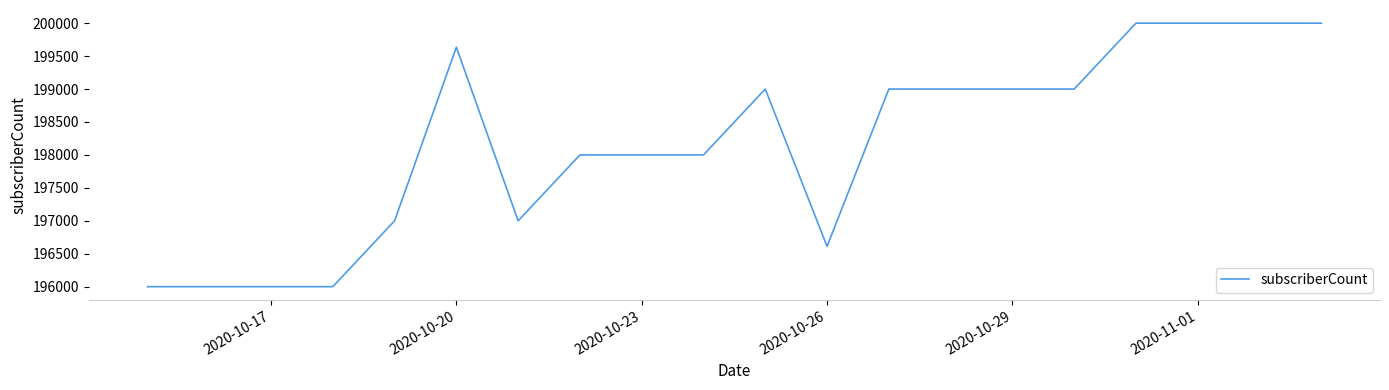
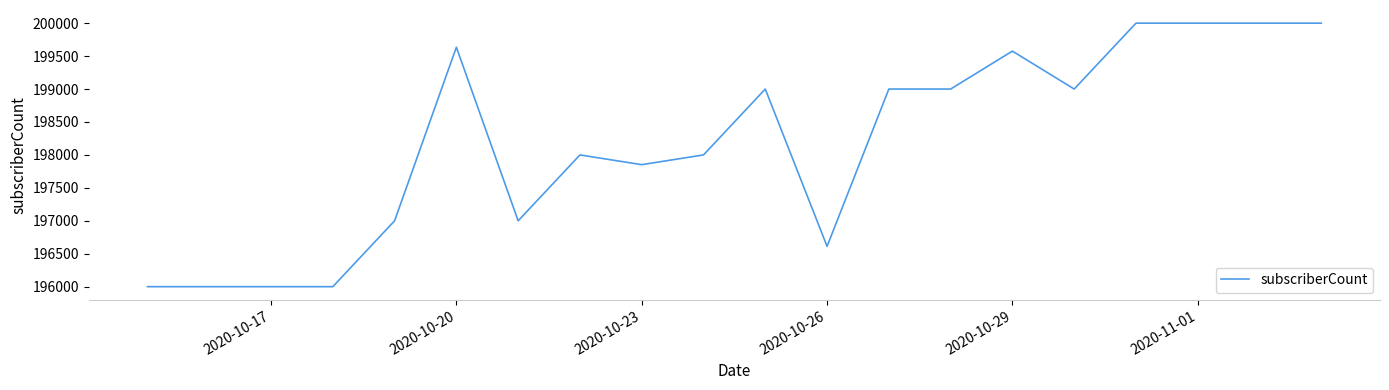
2020-10-23: 198000 -> 197900
2020-10-29: 199000 -> 199600
